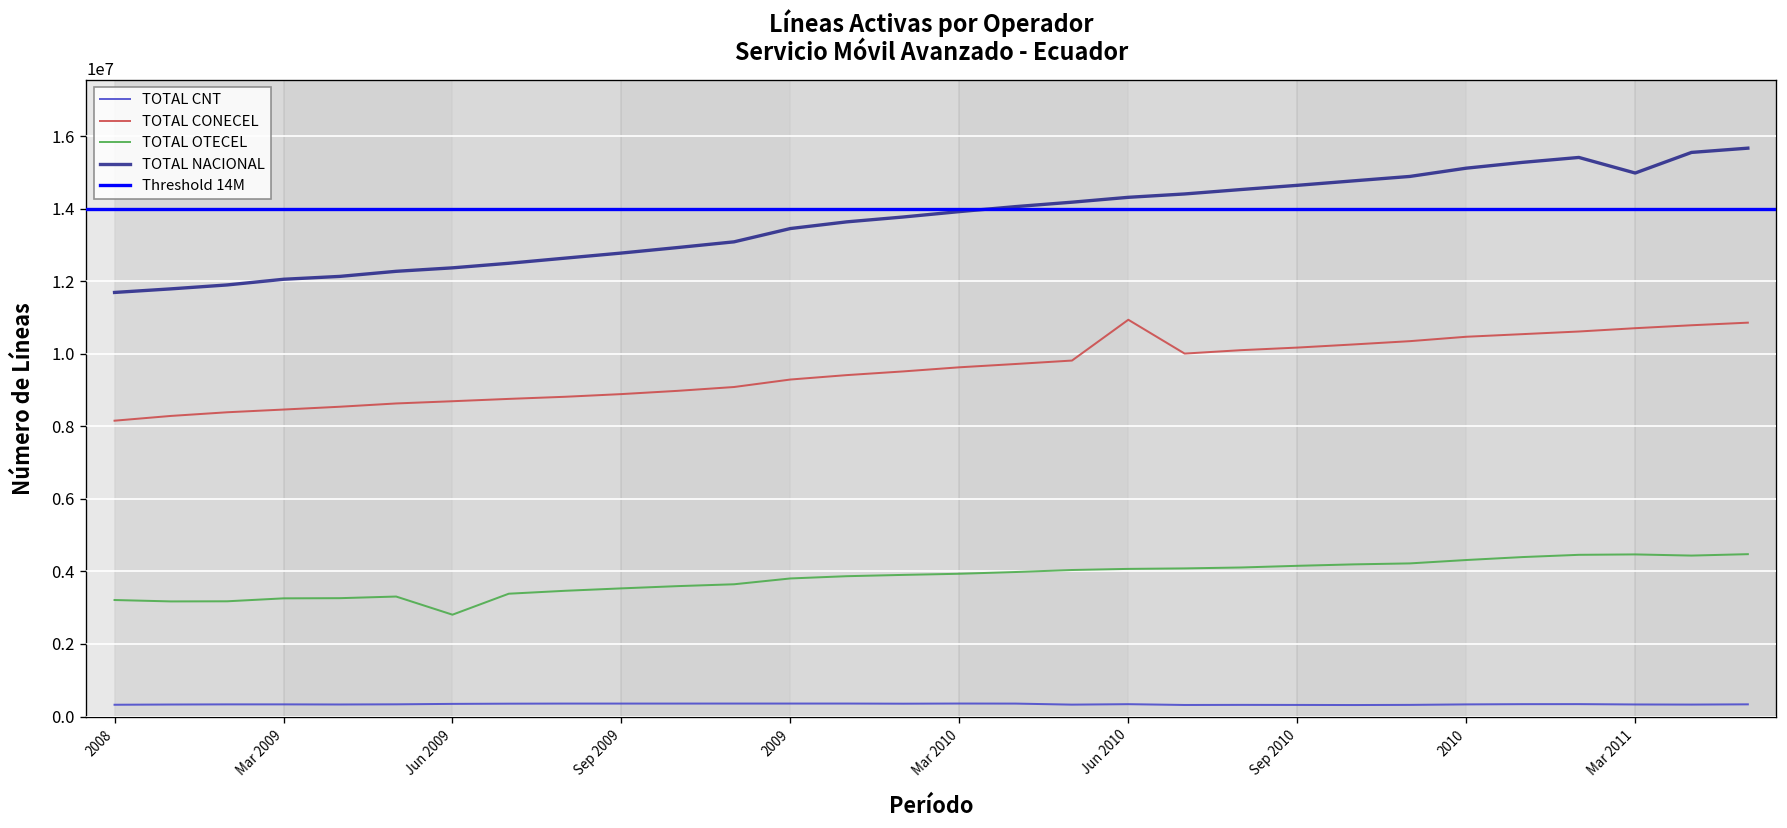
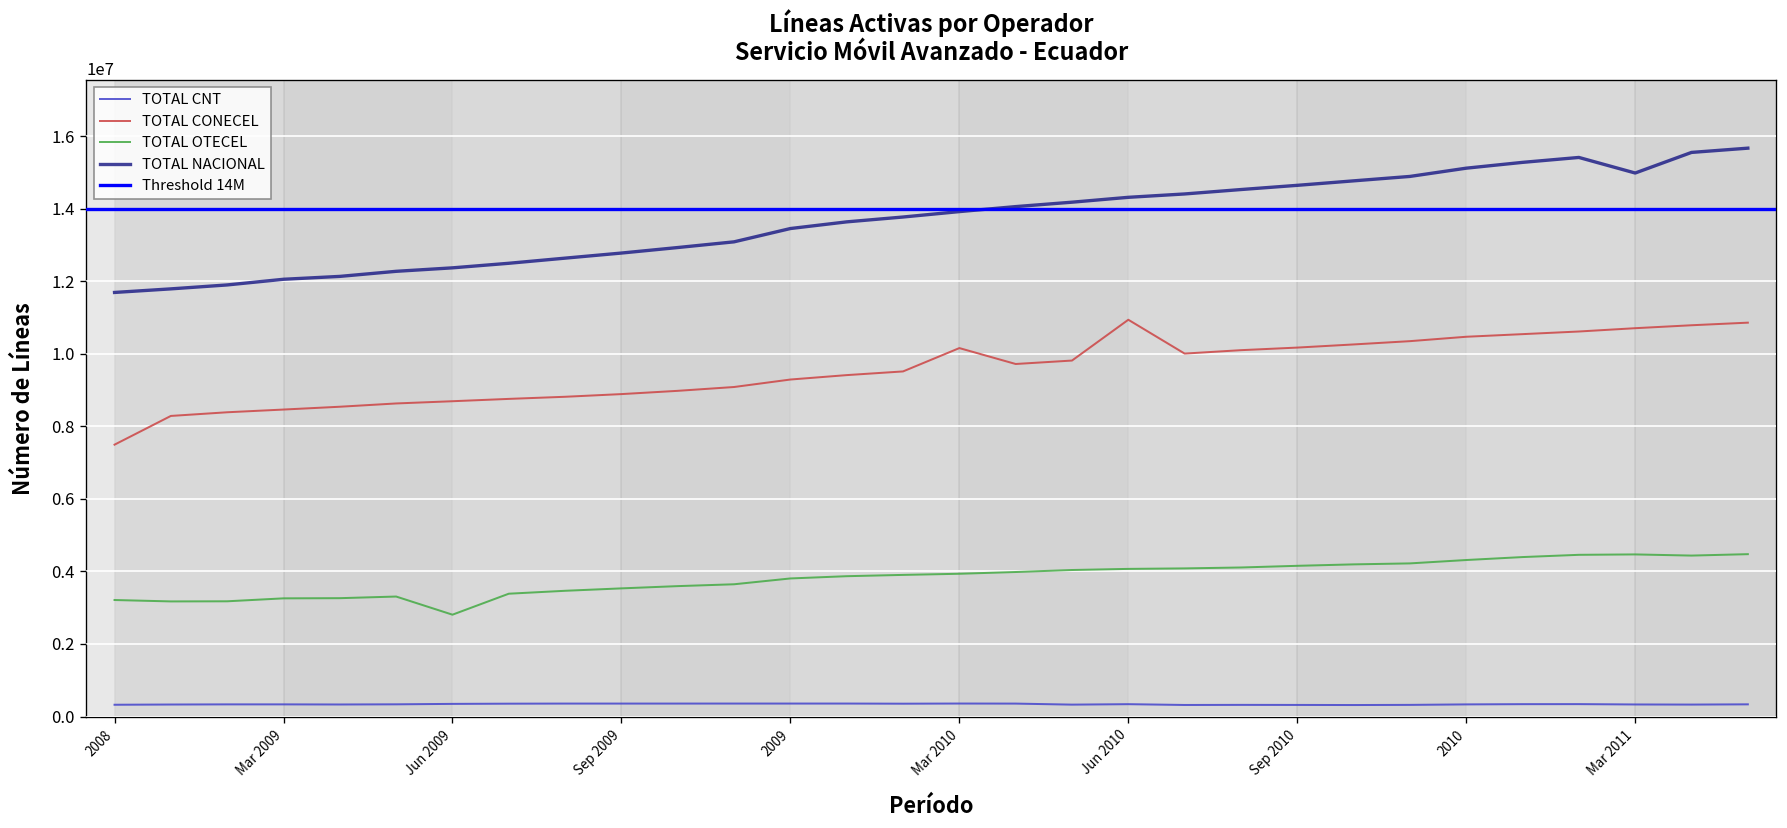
TOTAL CONECEL, 2008: 8200000 -> 7500000
TOTAL CONECEL, Mar 2010: 9600000 -> 10200000
